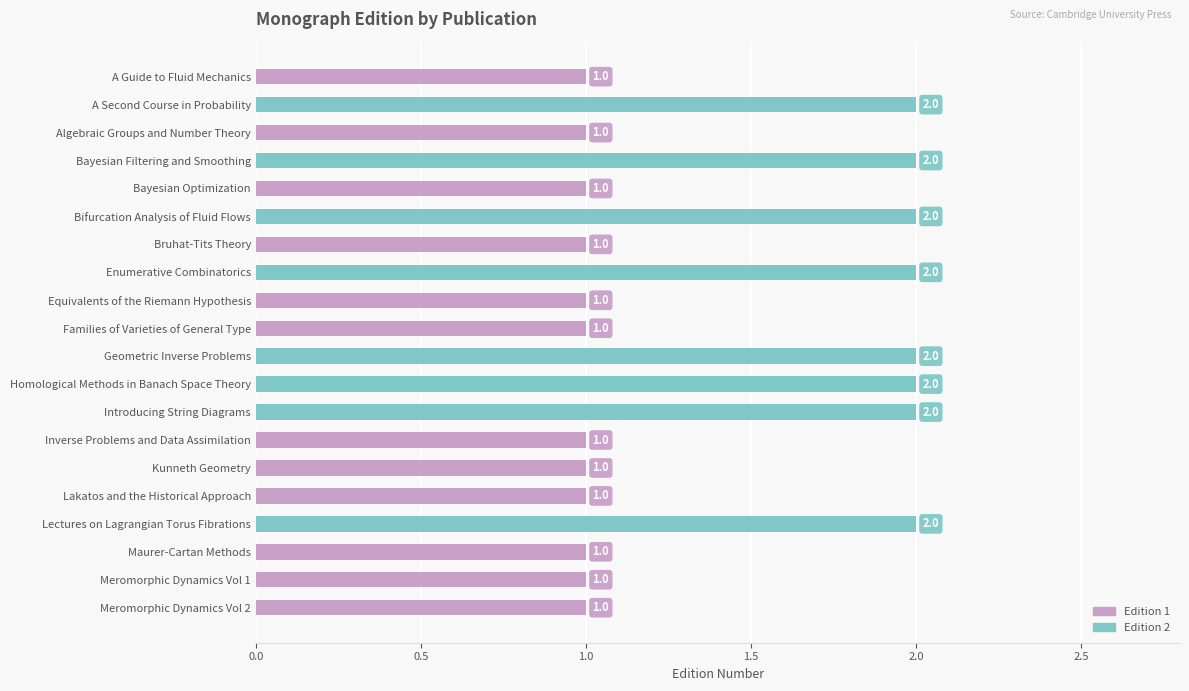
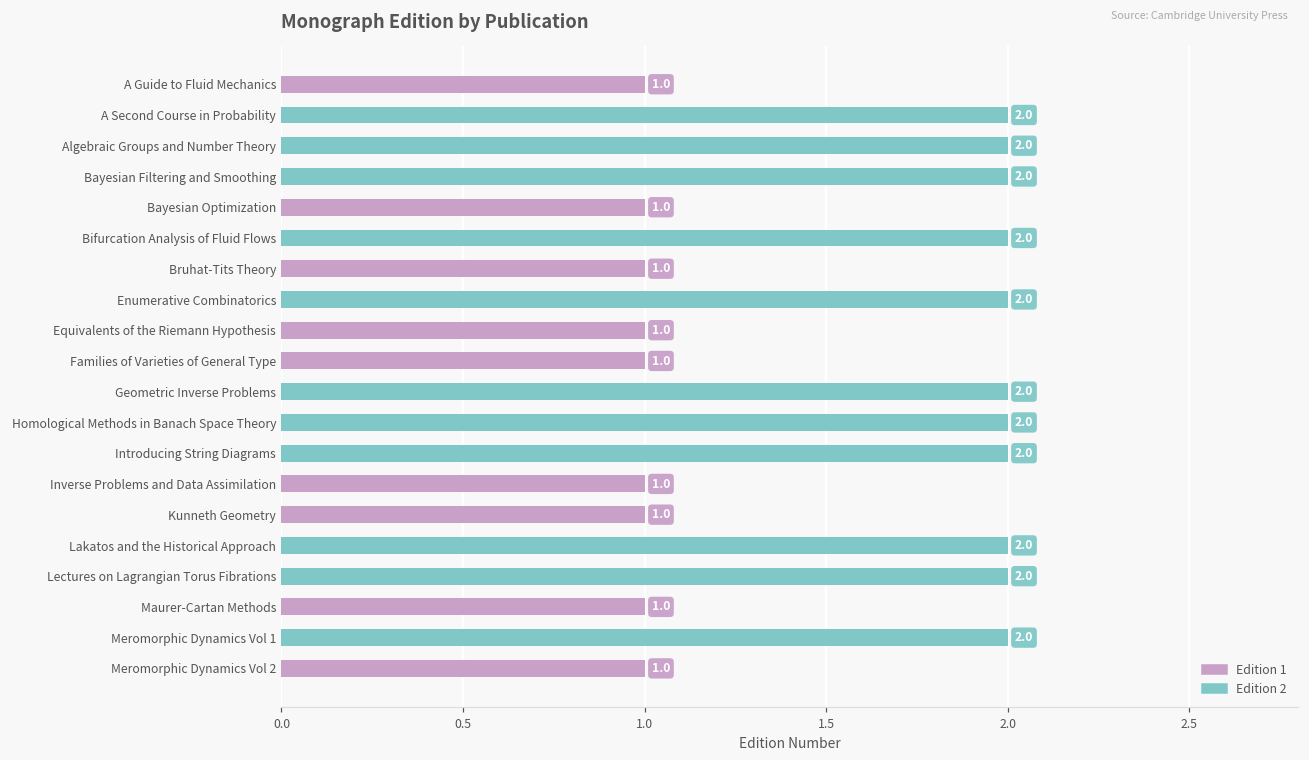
Algebraic Groups and Number Theory: 1.0 -> 2.0
Lakatos and the Historical Approach: 1.0 -> 2.0
Meromorphic Dynamics Vol 1: 1.0 -> 2.0
